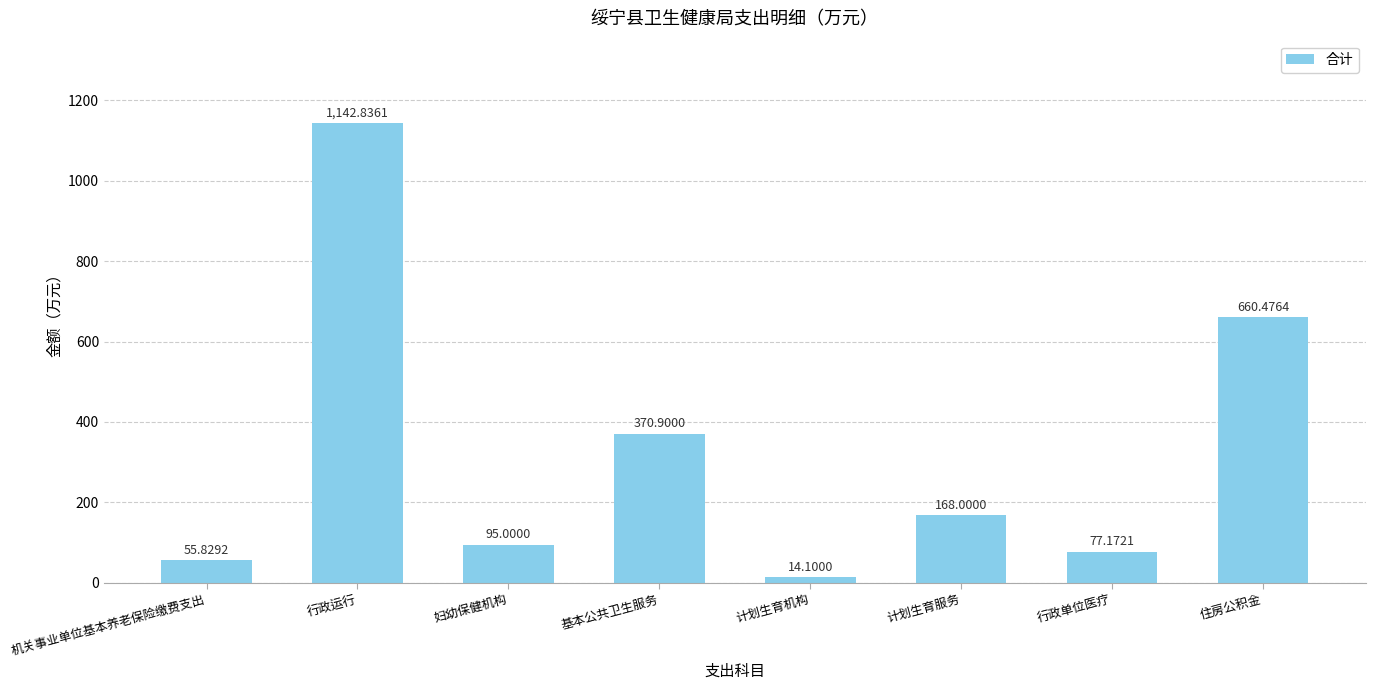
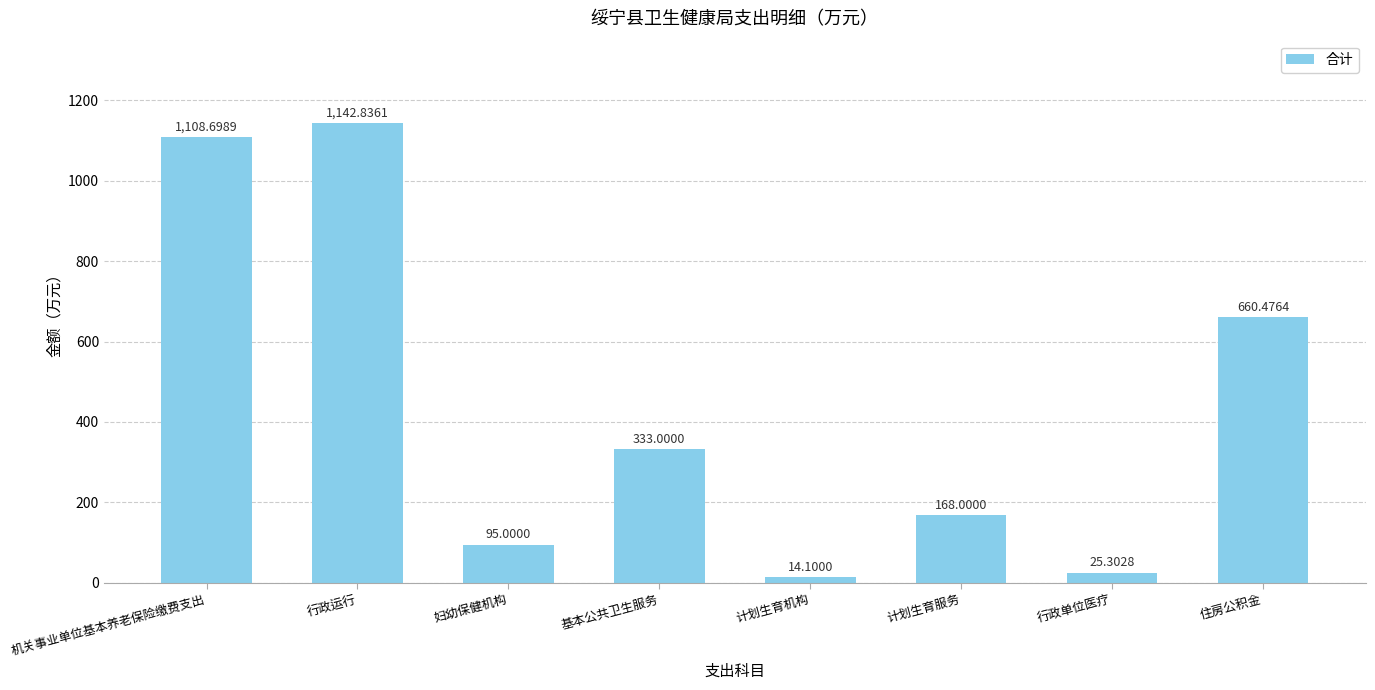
机关事业单位基本养老保险缴费支出: 55.8292 -> 1,108.6989
基本公共卫生服务: 370.9000 -> 333.0000
行政单位医疗: 77.1721 -> 25.3028
